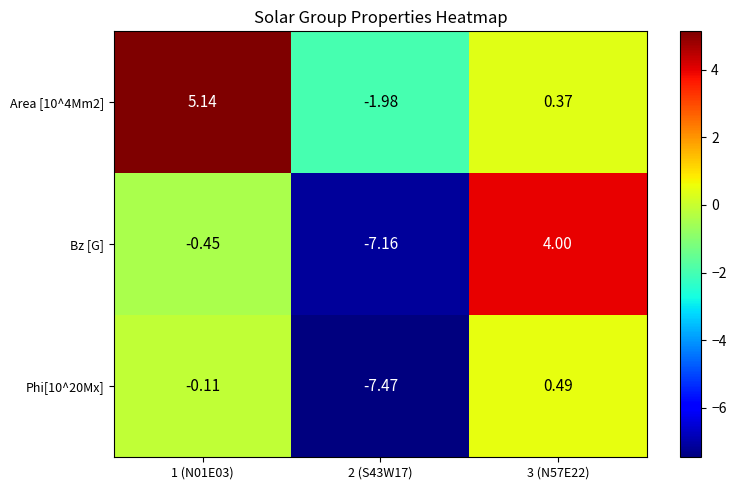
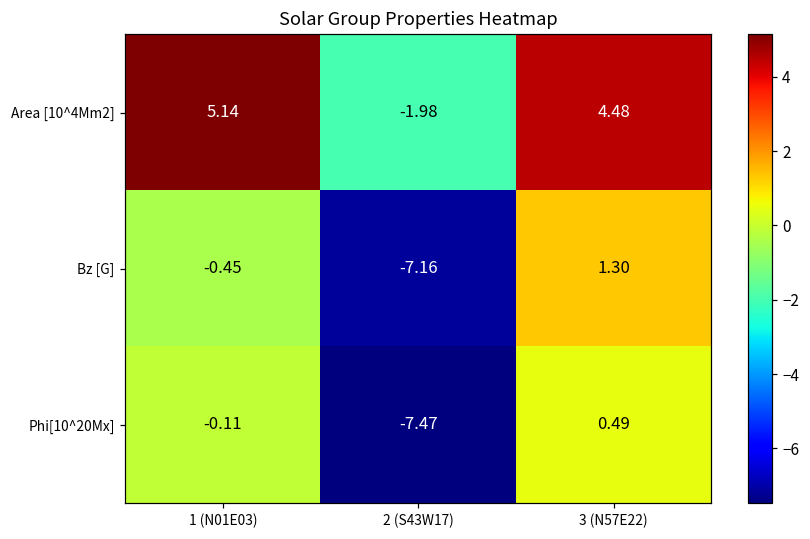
Area [10^4Mm2], 3 (N57E22): 0.37 -> 4.48
Bz [G], 3 (N57E22): 4.00 -> 1.30
